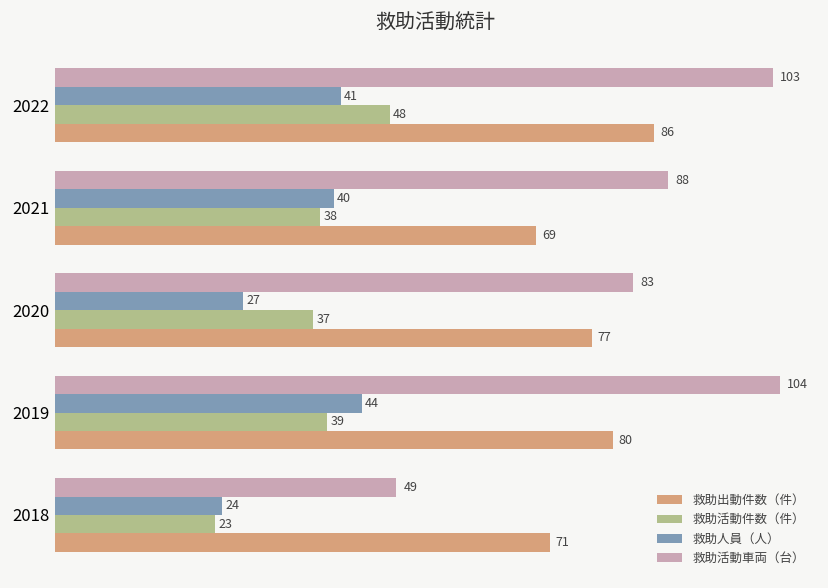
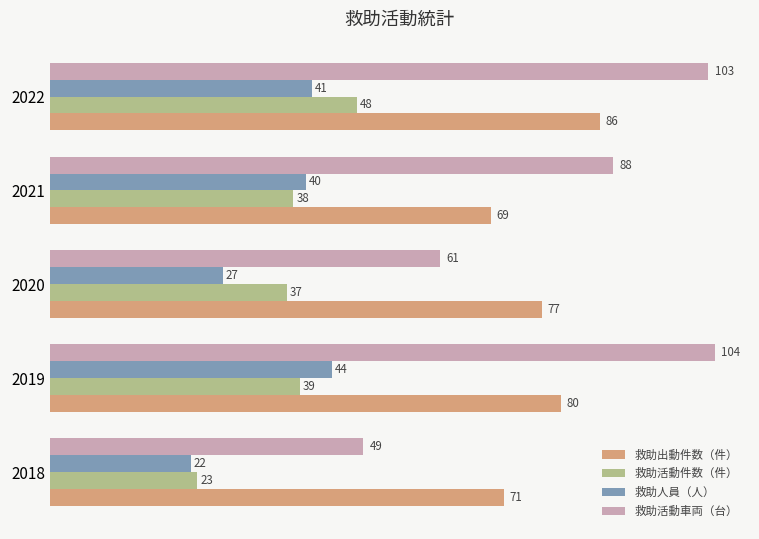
救助活動車両（台）, 2020: 83 -> 61
救助人員（人）, 2018: 24 -> 22
